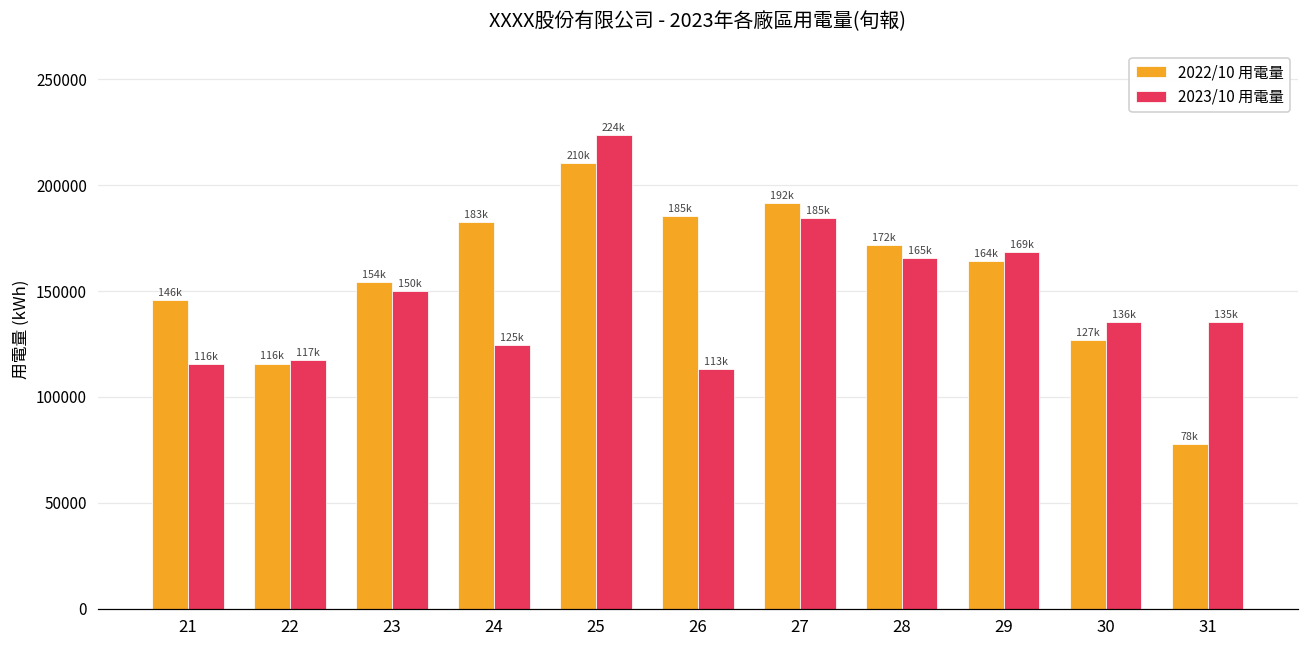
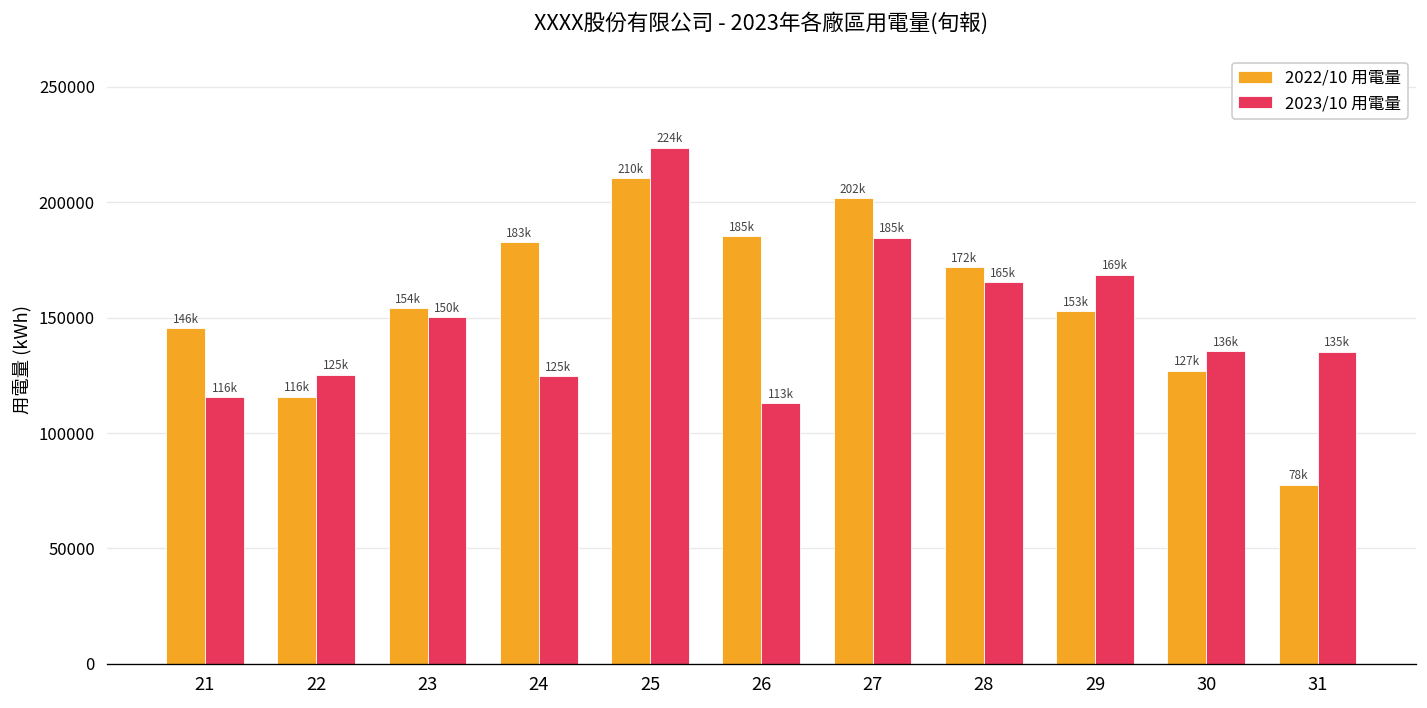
2023/10 用電量, 22: 117k -> 125k
2022/10 用電量, 27: 192k -> 202k
2022/10 用電量, 29: 164k -> 153k
